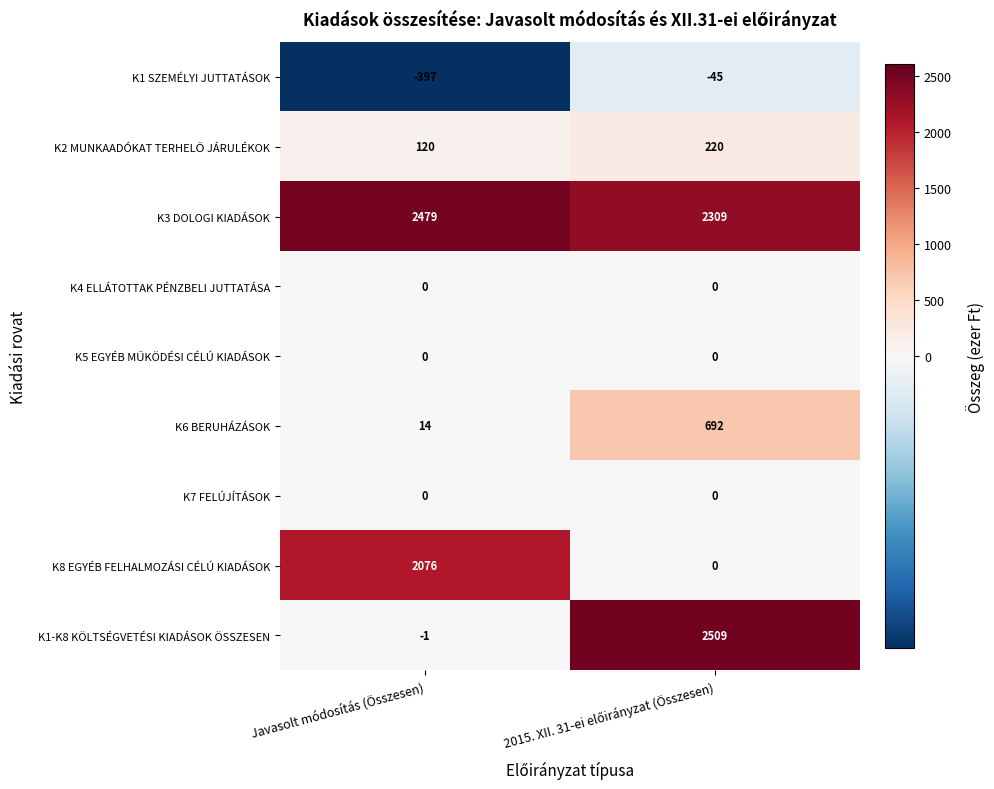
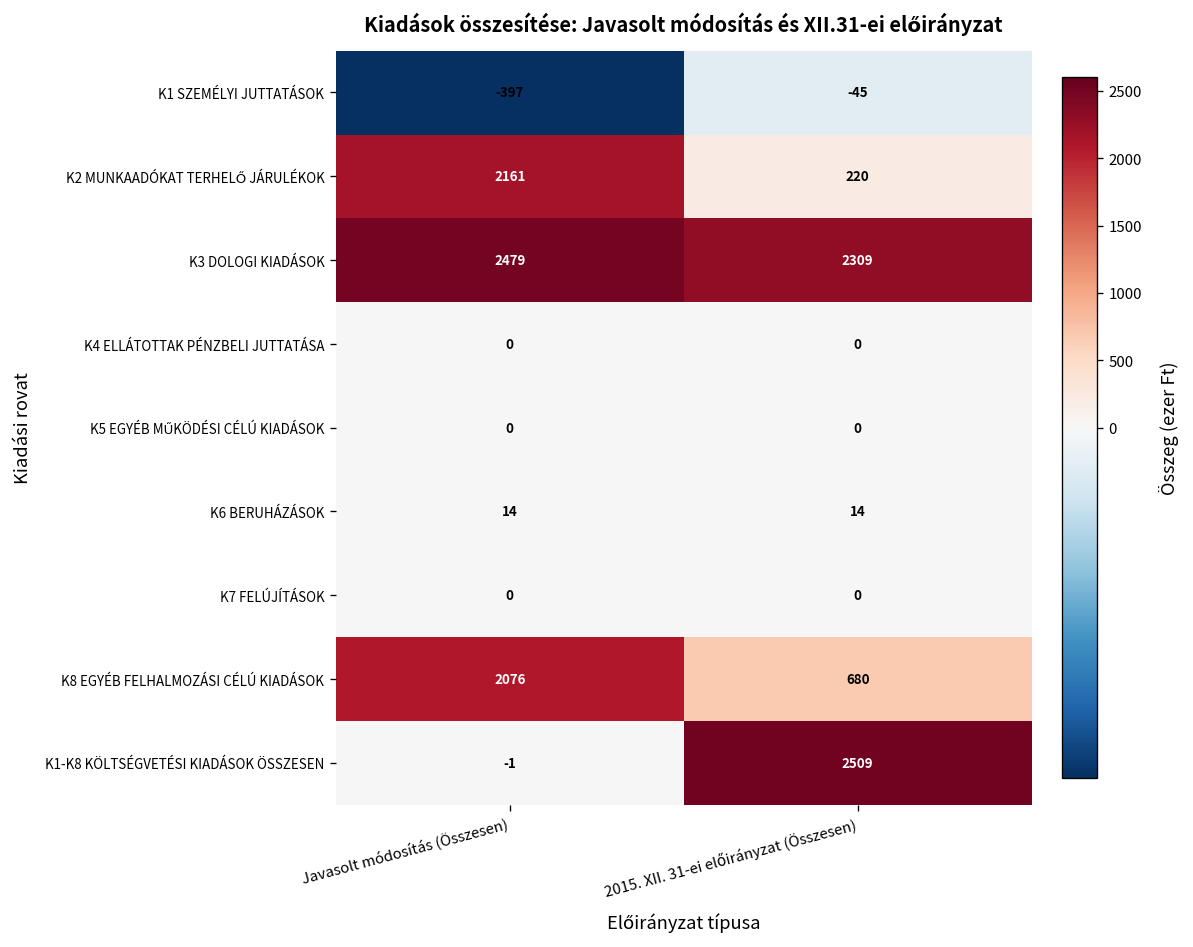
K2 MUNKAADÓKAT TERHELŐ JÁRULÉKOK, Javasolt módosítás (Összesen): 120 -> 2161
K6 BERUHÁZÁSOK, 2015. XII. 31-ei előirányzat (Összesen): 692 -> 14
K8 EGYÉB FELHALMOZÁSI CÉLÚ KIADÁSOK, 2015. XII. 31-ei előirányzat (Összesen): 0 -> 680
